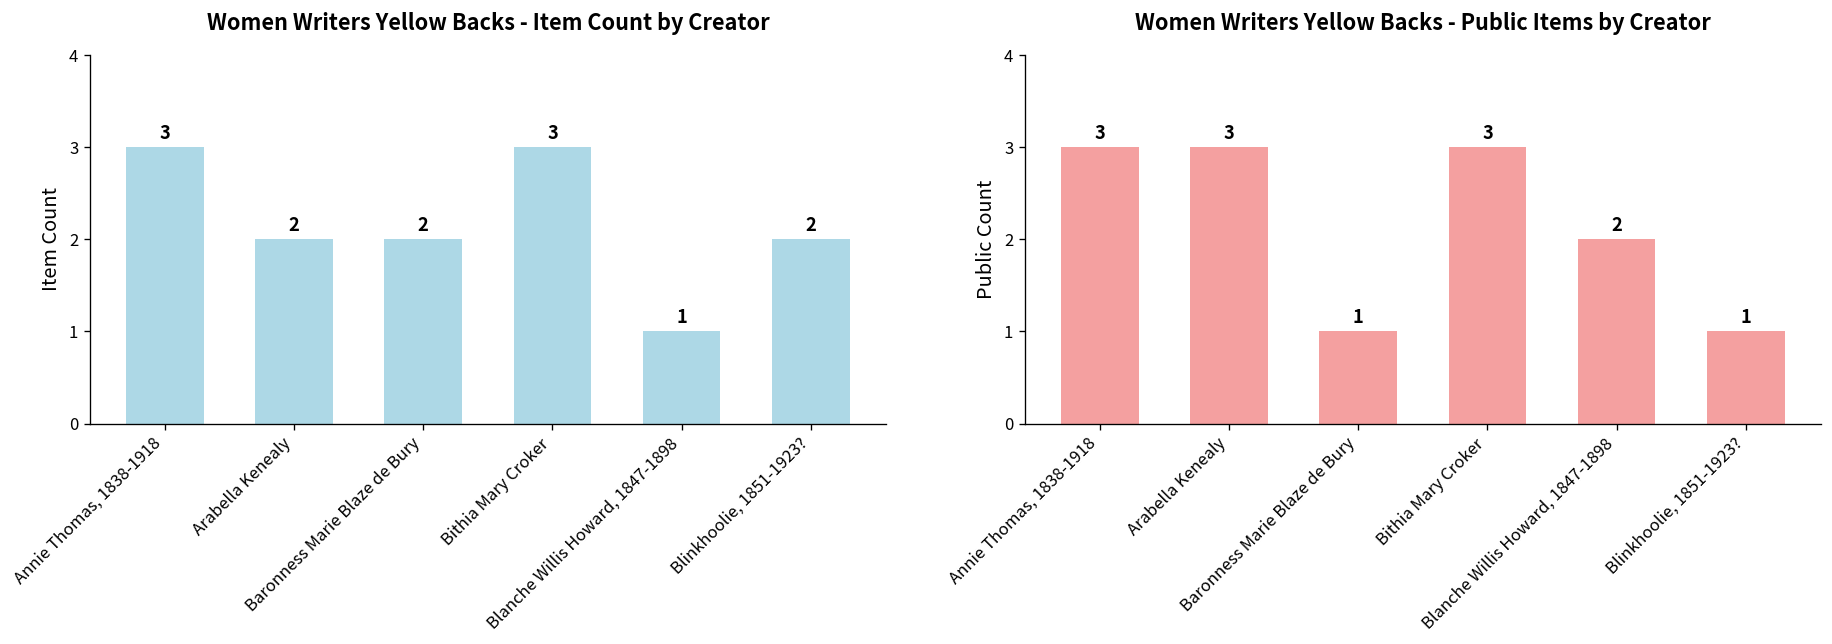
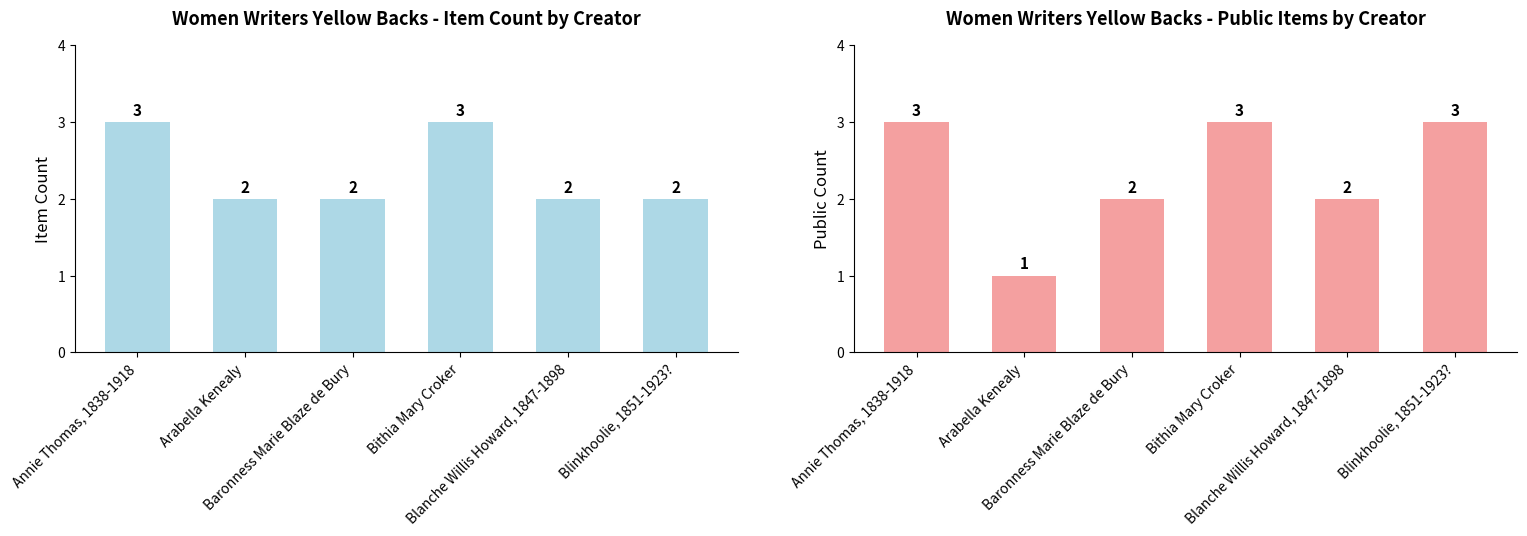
Women Writers Yellow Backs - Item Count by Creator, Blanche Willis Howard, 1847-1898: 1 -> 2
Women Writers Yellow Backs - Public Items by Creator, Arabella Kenealy: 3 -> 1
Women Writers Yellow Backs - Public Items by Creator, Baronness Marie Blaze de Bury: 1 -> 2
Women Writers Yellow Backs - Public Items by Creator, Blinkhoolie, 1851-1923?: 1 -> 3
